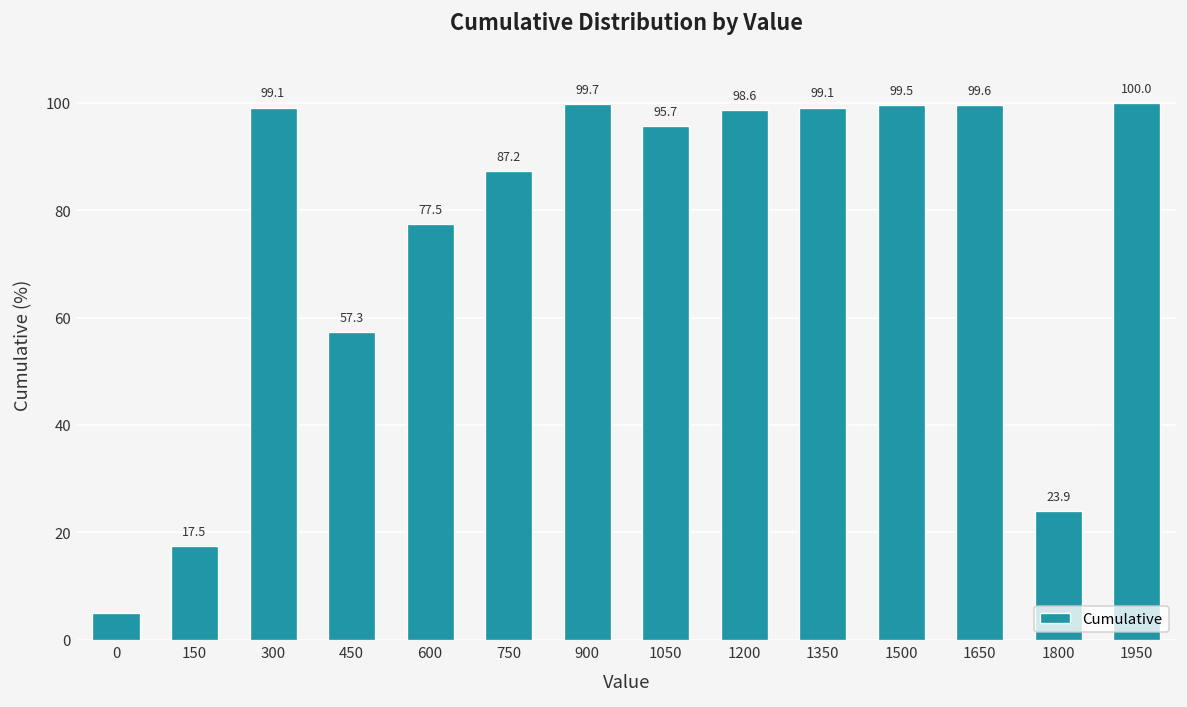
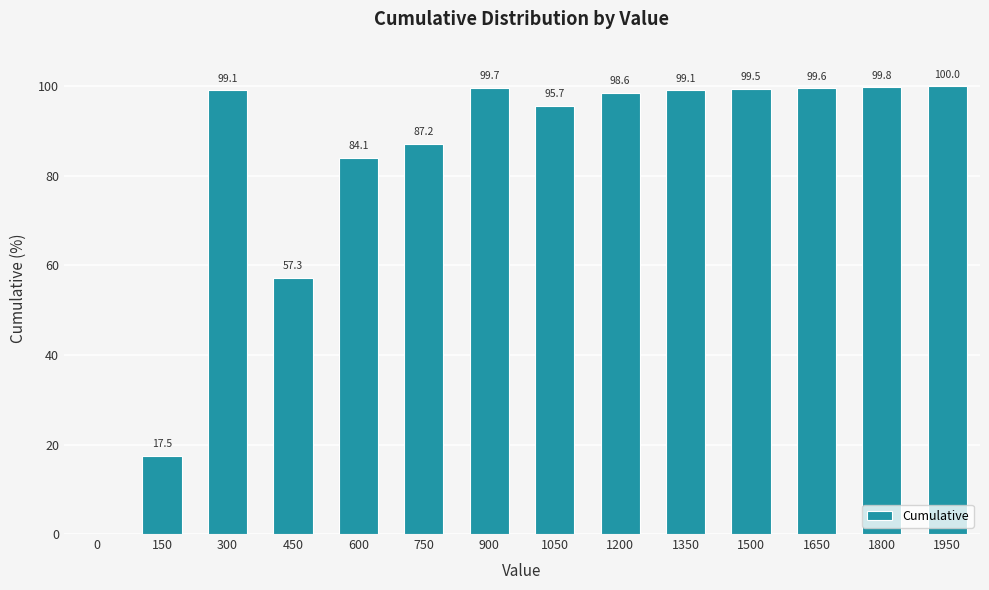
0: 5 -> 0
600: 77.5 -> 84.1
1800: 23.9 -> 99.8
